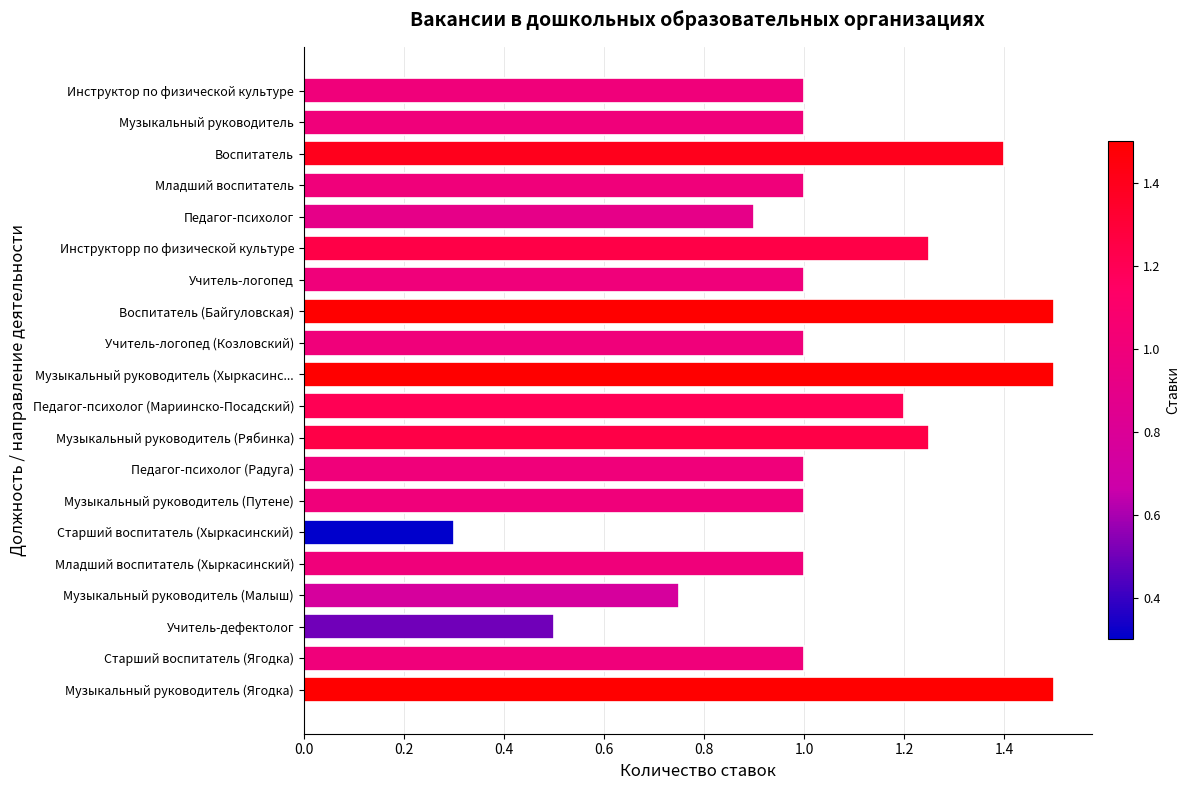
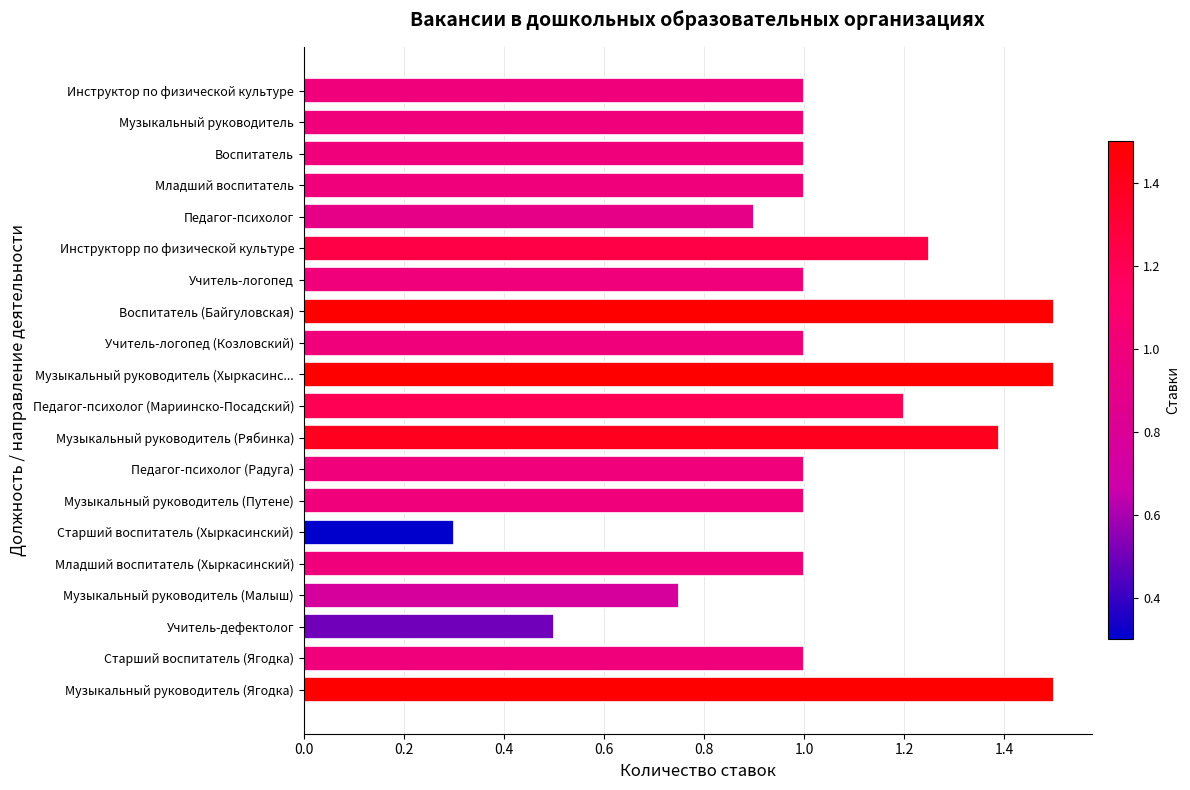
Воспитатель: 1.4 -> 1.0
Музыкальный руководитель (Рябинка): 1.25 -> 1.39
